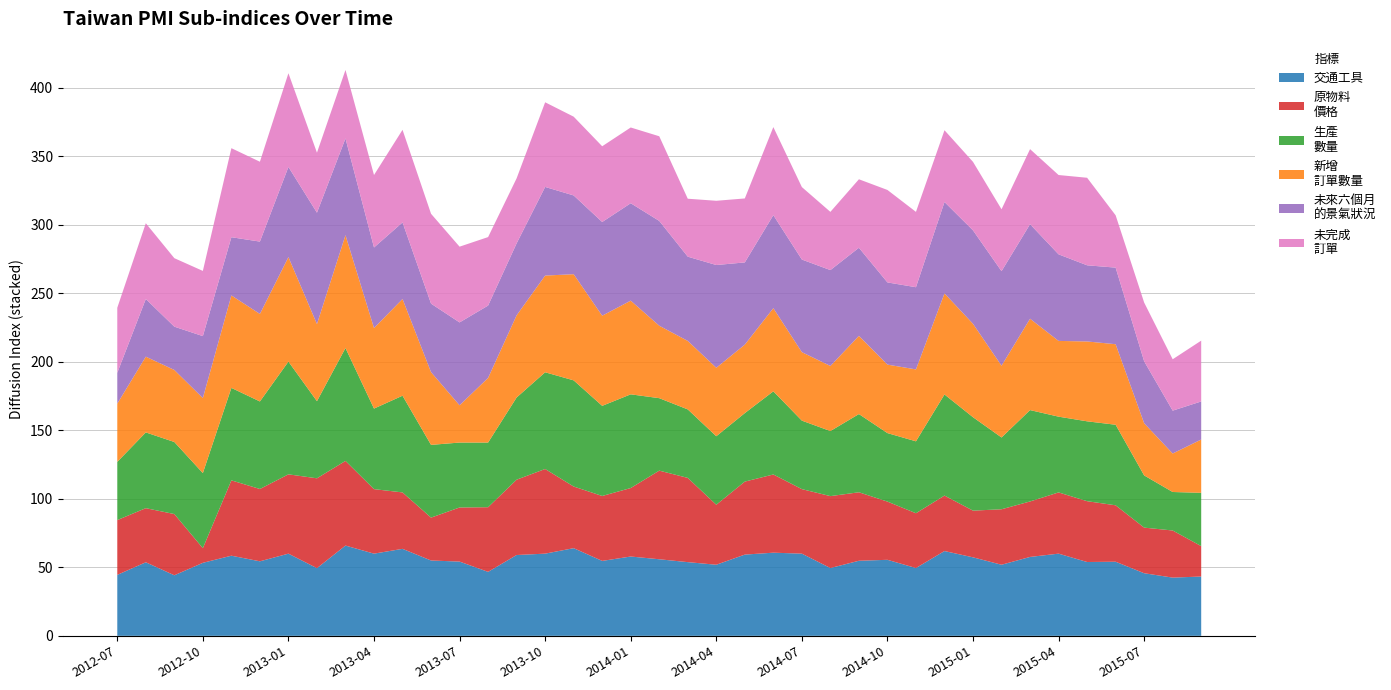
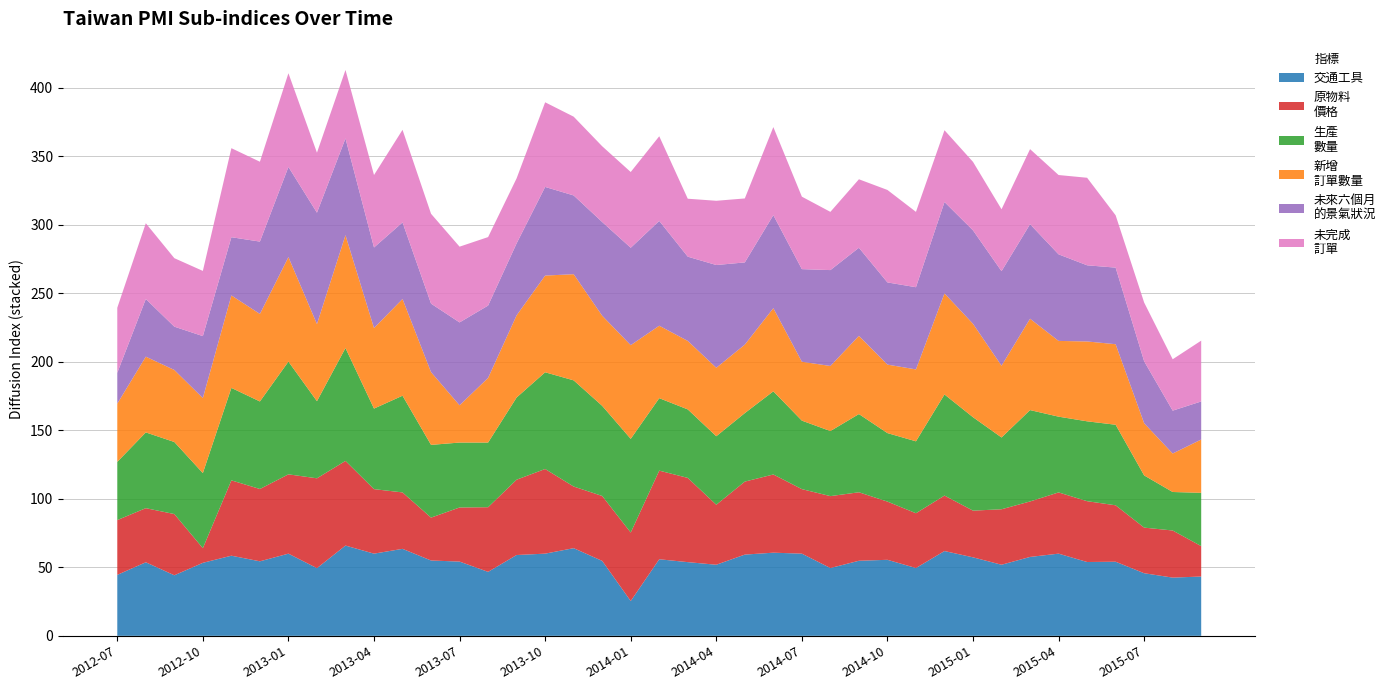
交通工具, 2014-01: 58 -> 25
新增 訂單數量, 2014-07: 50 -> 43
